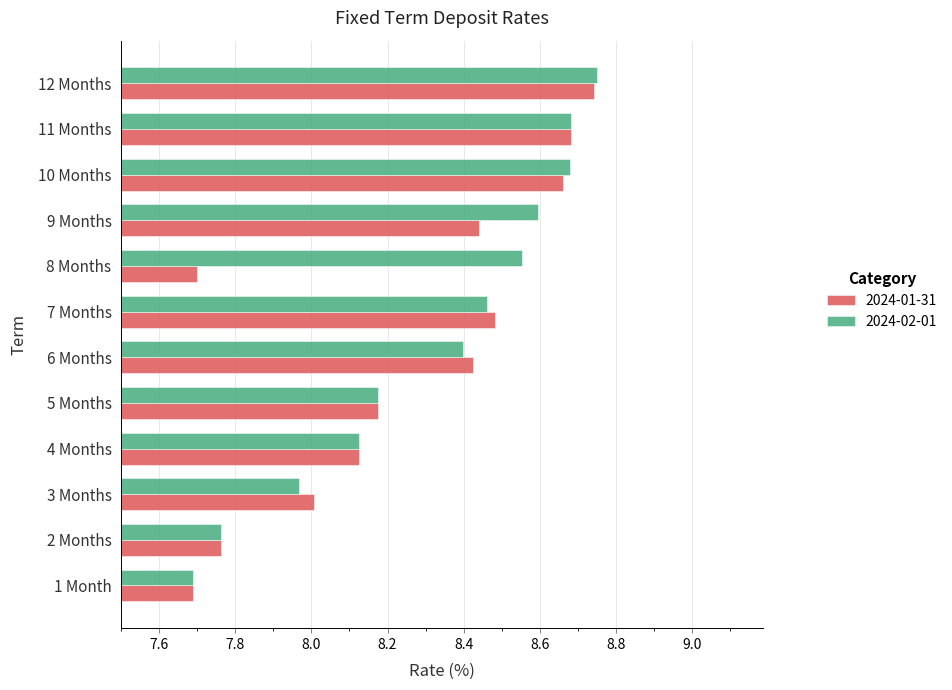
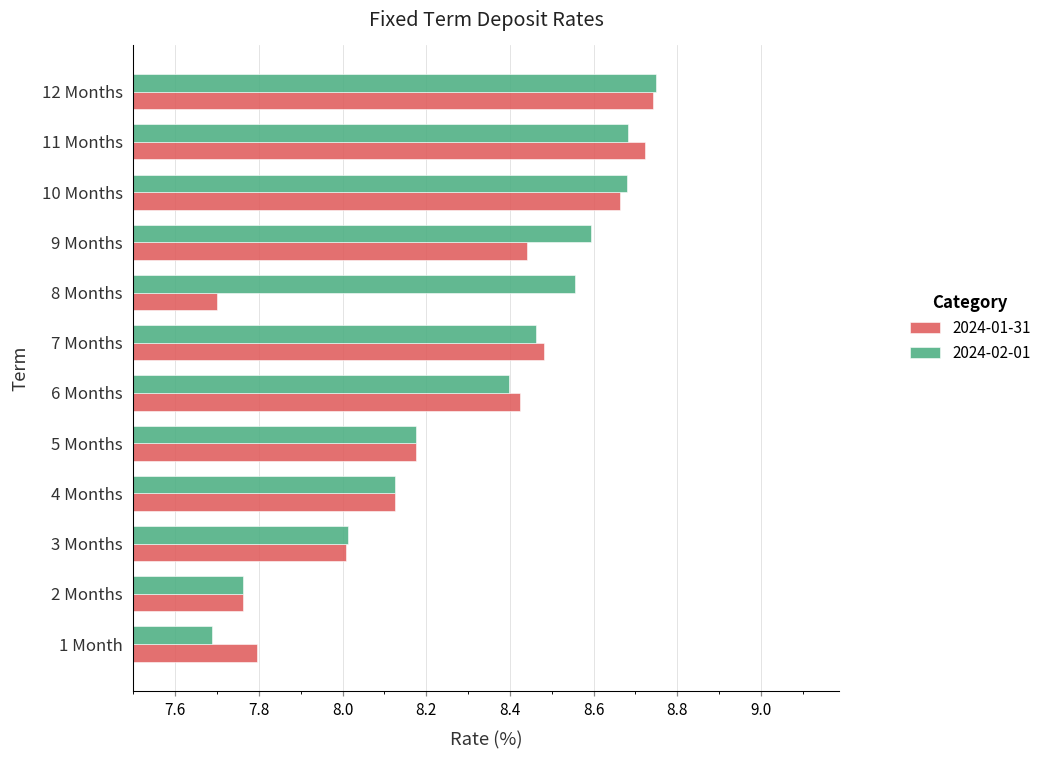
2024-01-31, 11 Months: 8.68 -> 8.72
2024-02-01, 3 Months: 7.97 -> 8.01
2024-01-31, 1 Month: 7.69 -> 7.80
